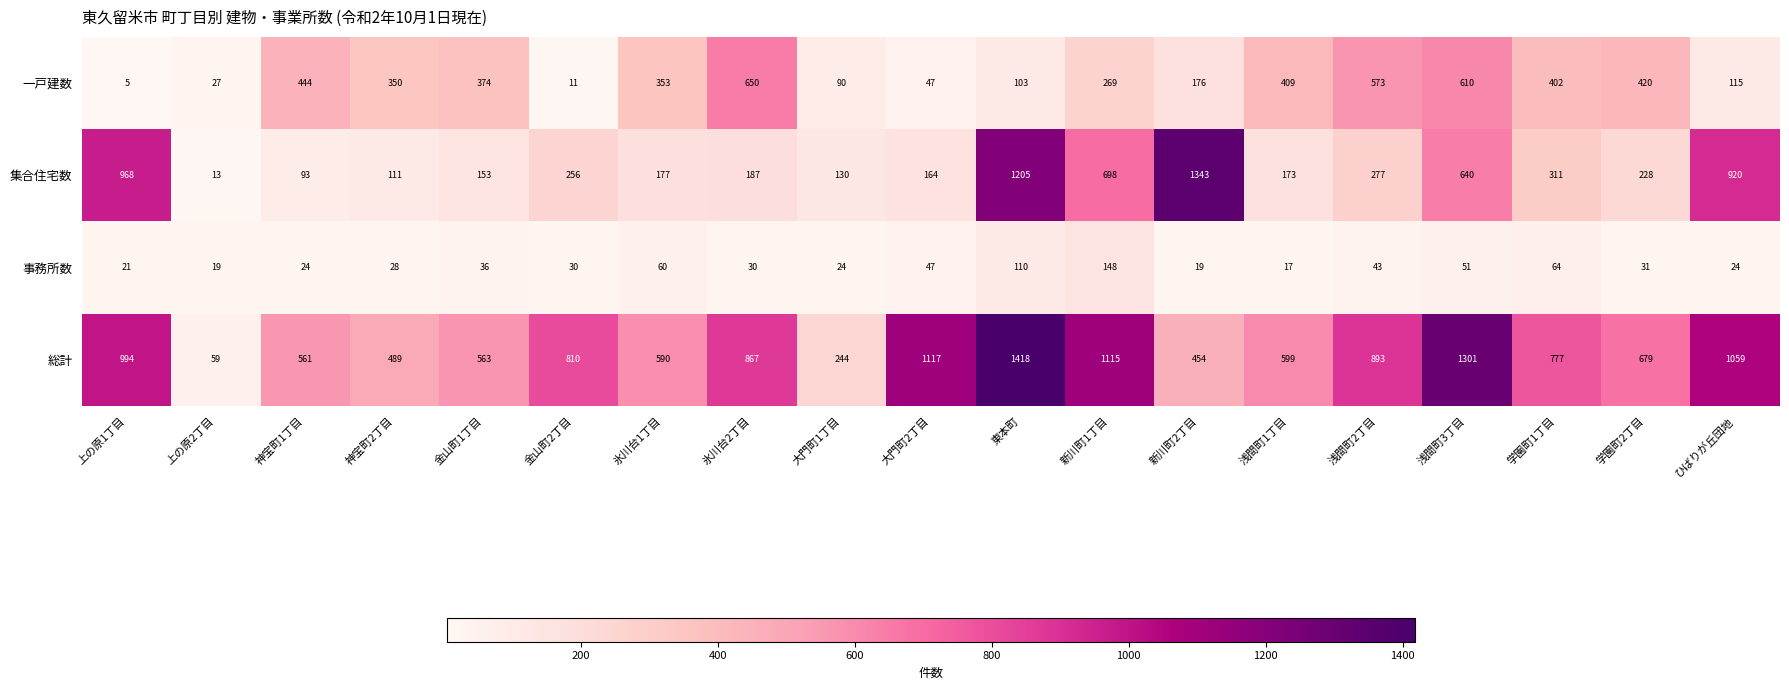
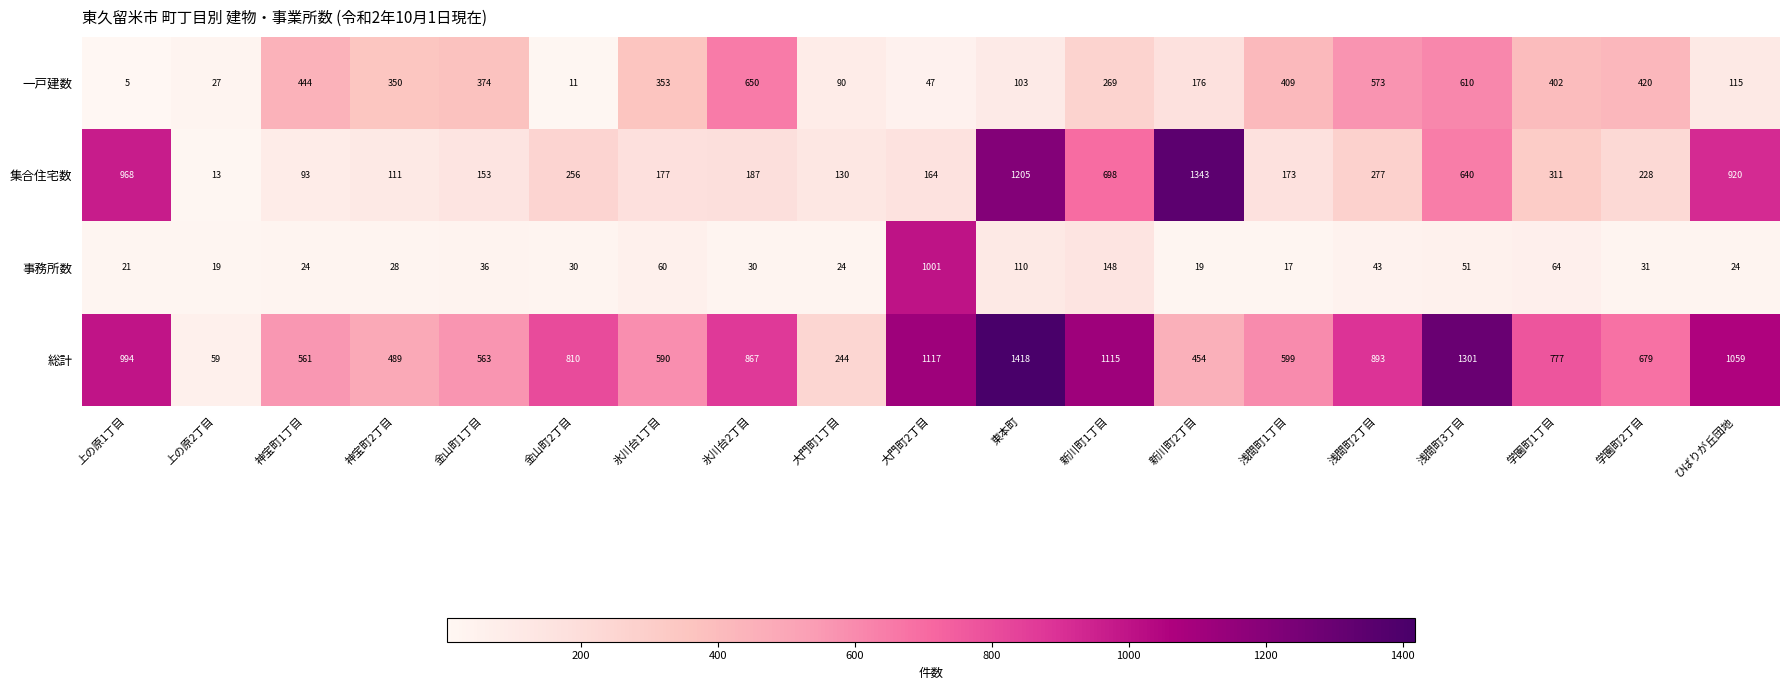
事務所数, 大門町2丁目: 47 -> 1001
